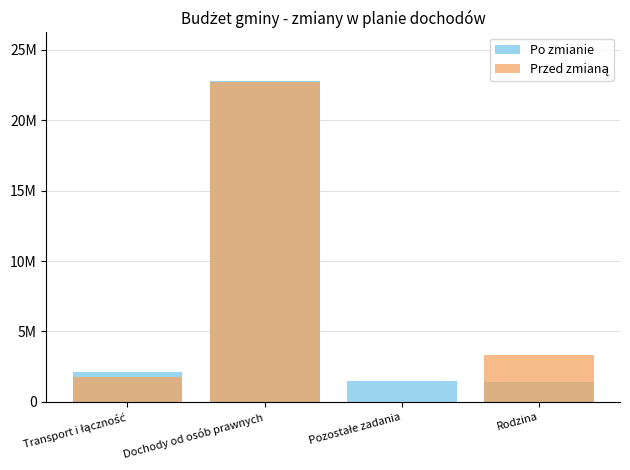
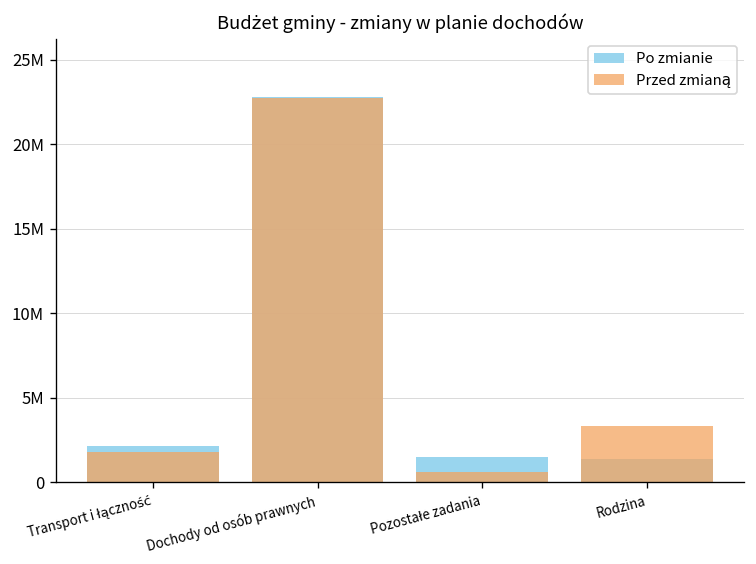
Przed zmianą, Pozostałe zadania: 0 -> 600000
